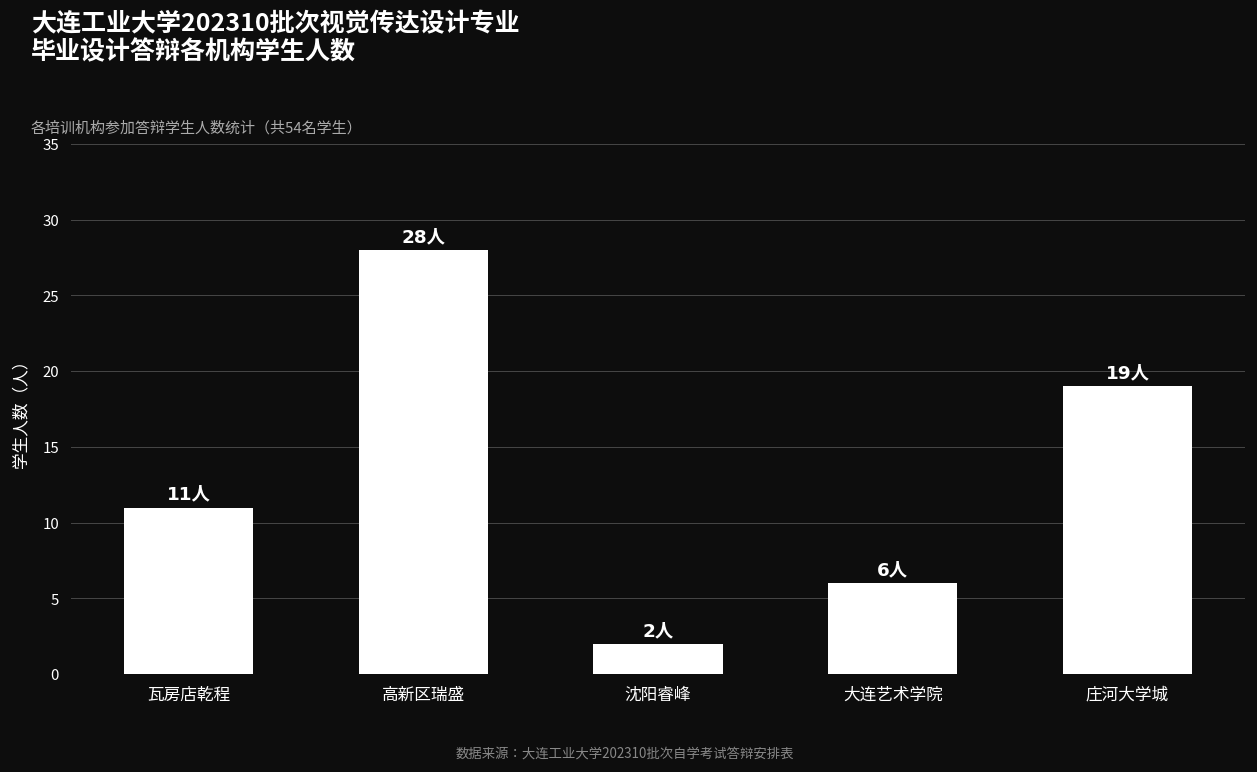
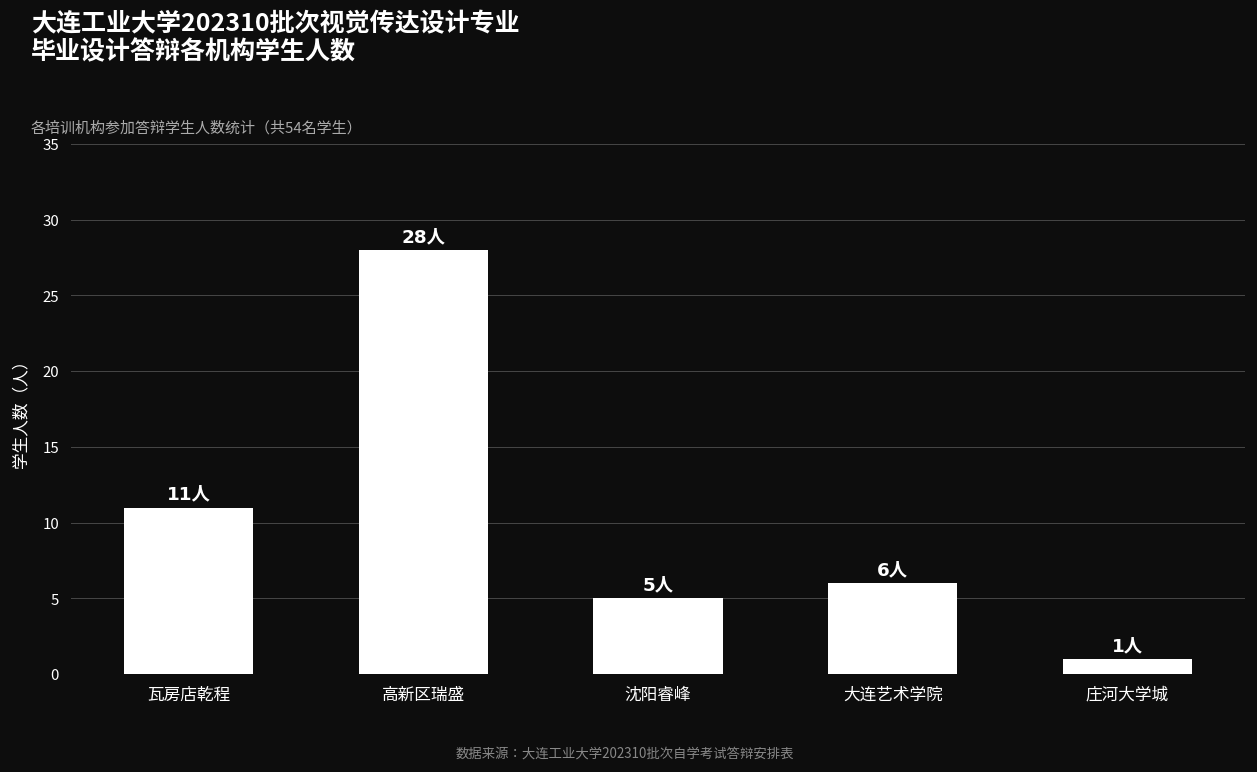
沈阳睿峰: 2人 -> 5人
庄河大学城: 19人 -> 1人
